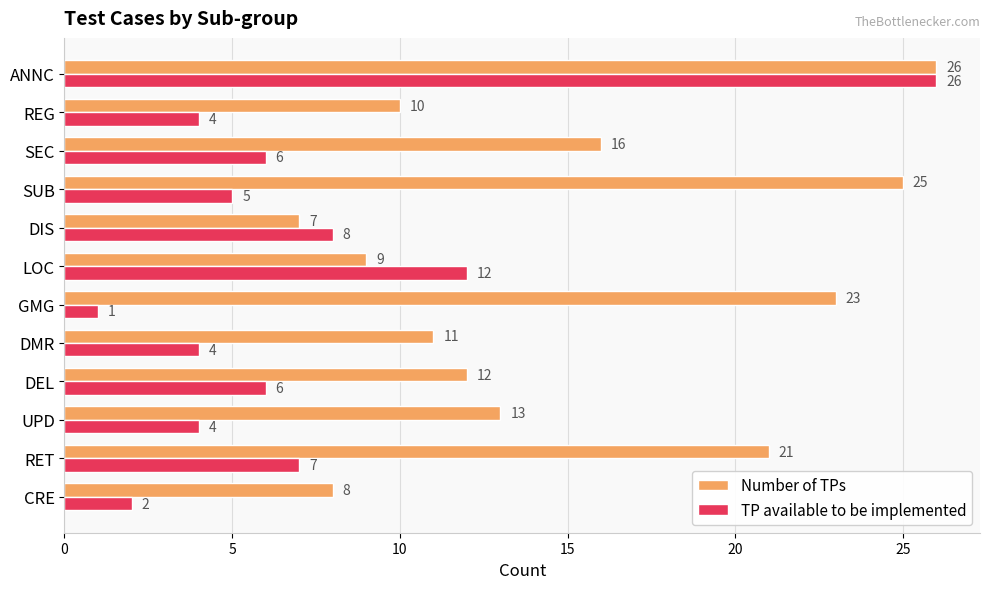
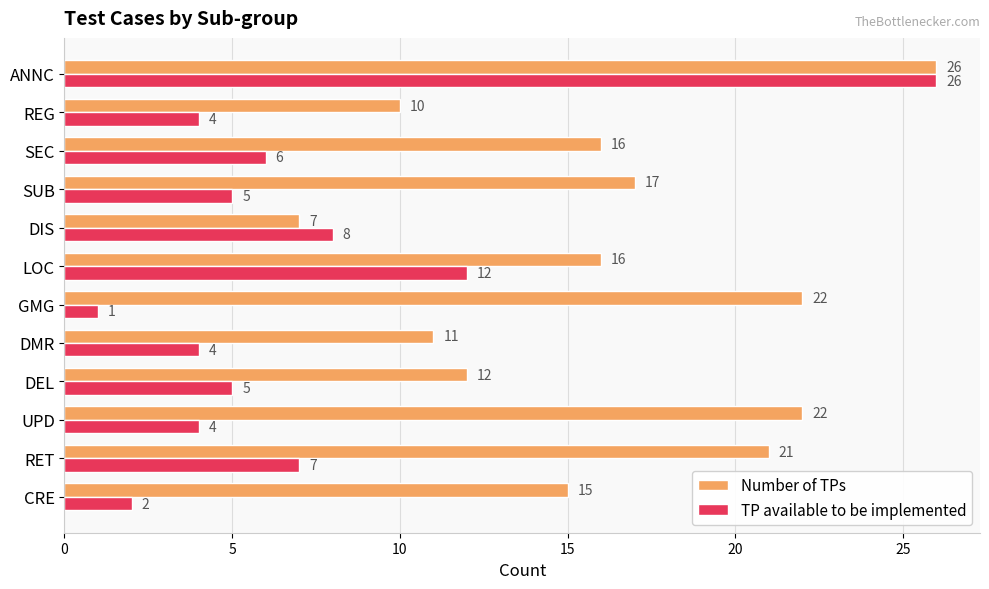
Number of TPs, SUB: 25 -> 17
Number of TPs, LOC: 9 -> 16
Number of TPs, GMG: 23 -> 22
TP available to be implemented, DEL: 6 -> 5
Number of TPs, UPD: 13 -> 22
Number of TPs, CRE: 8 -> 15
